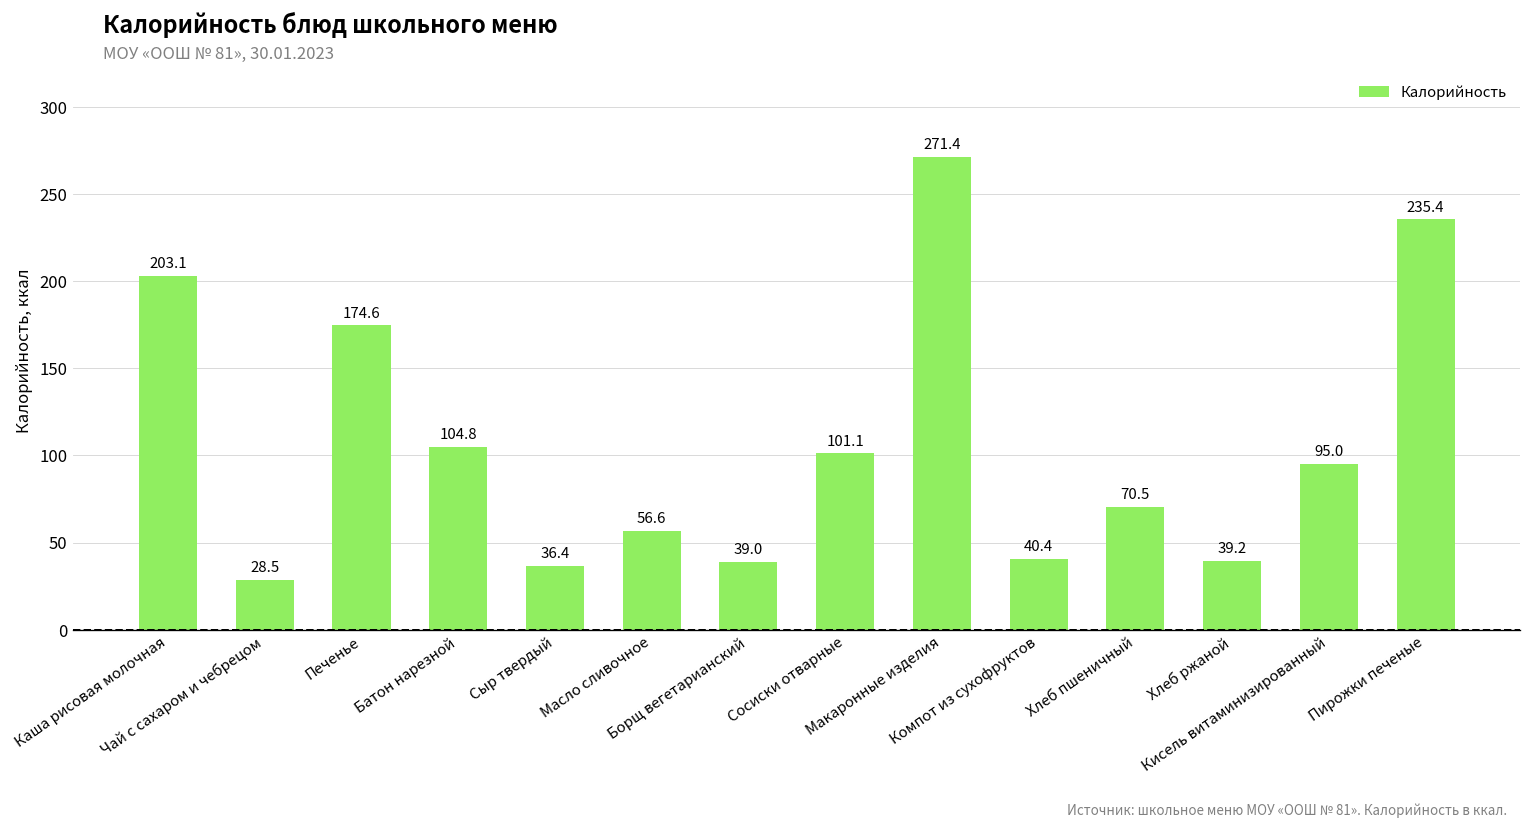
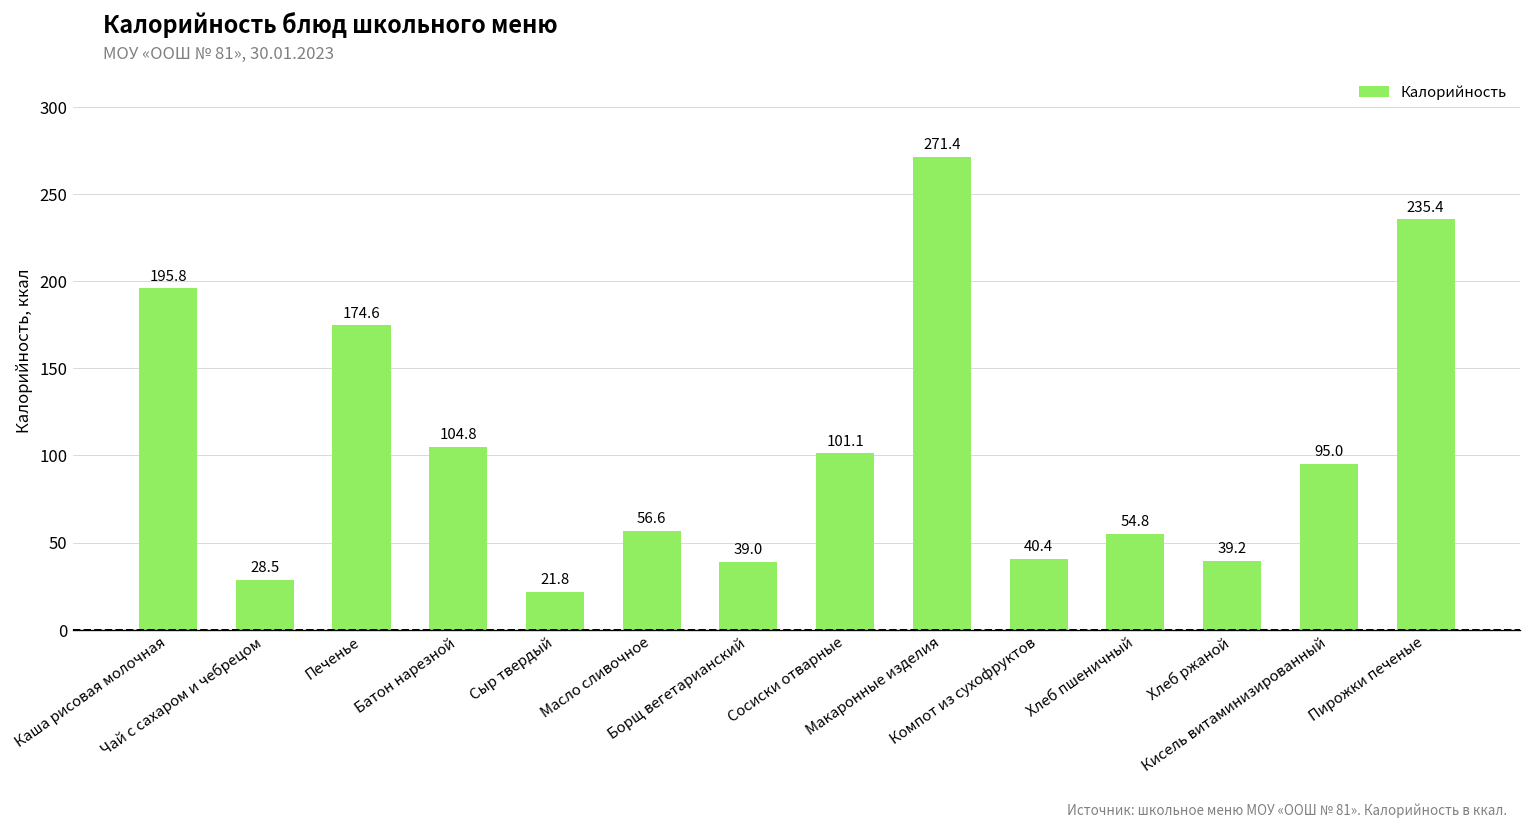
Каша рисовая молочная: 203.1 -> 195.8
Сыр твердый: 36.4 -> 21.8
Хлеб пшеничный: 70.5 -> 54.8
